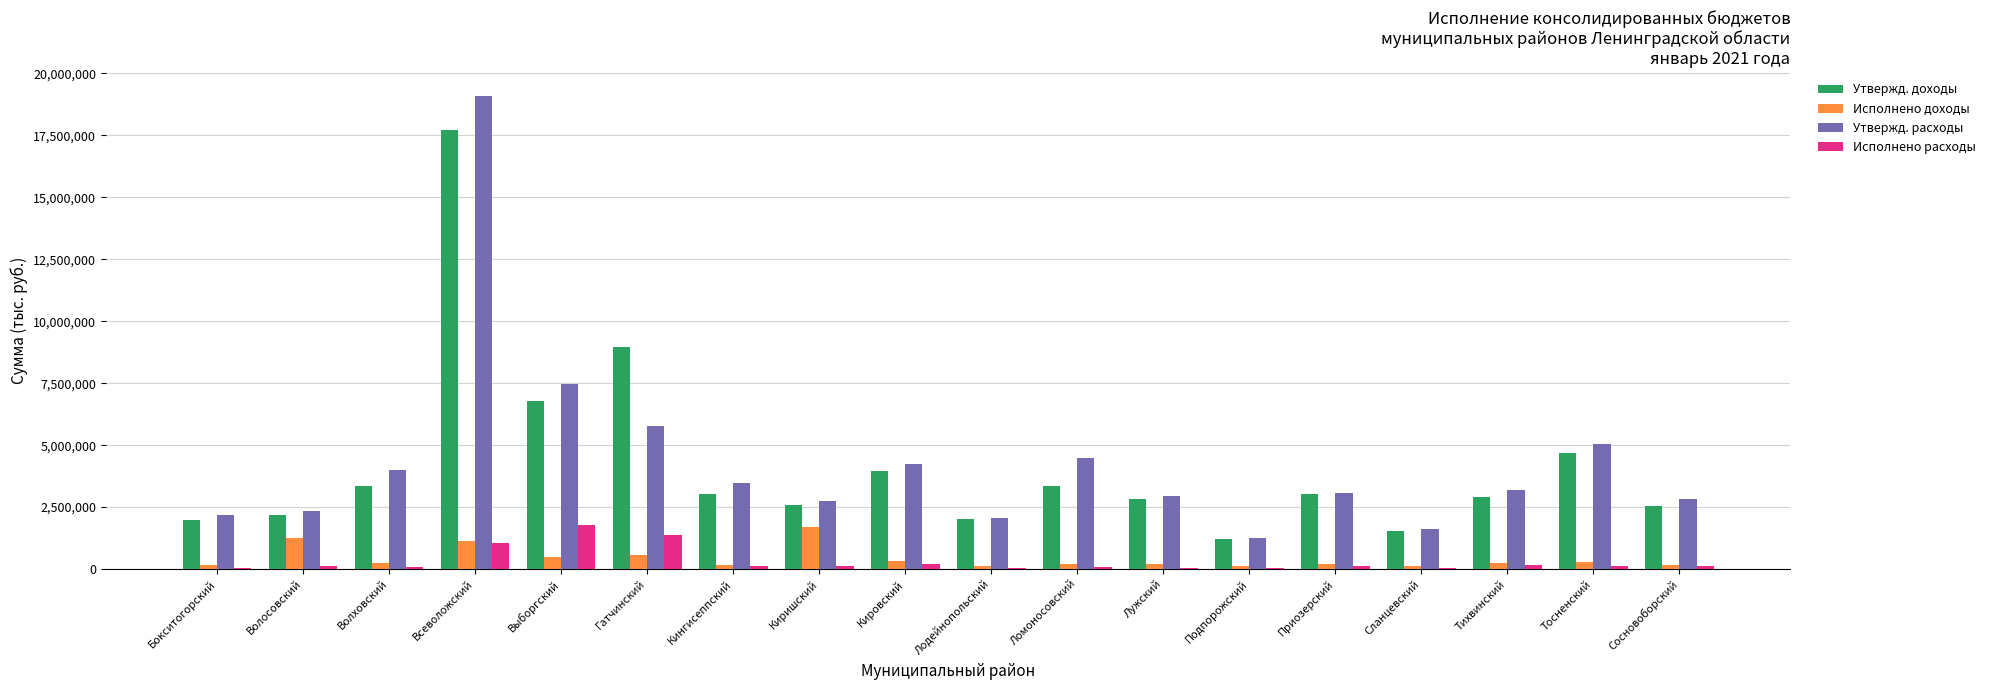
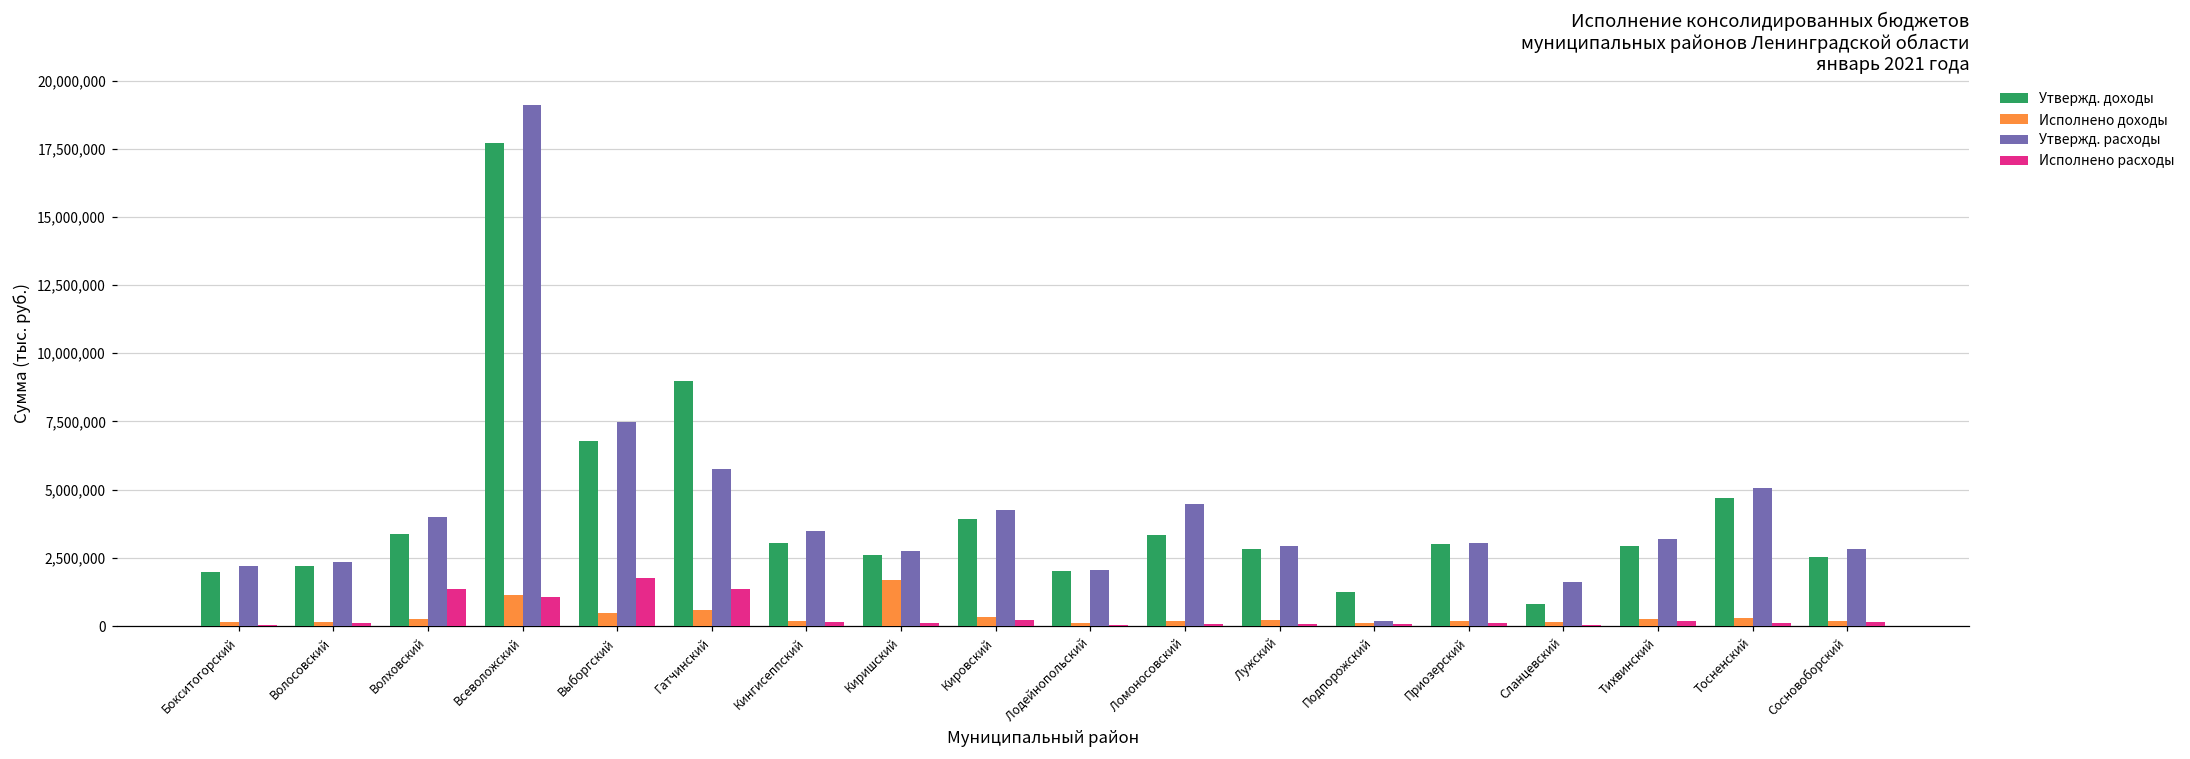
Исполнено доходы, Волосовский: 1,300,000 -> 200,000
Исполнено расходы, Волховский: 100,000 -> 1,400,000
Утвержд. расходы, Подпорожский: 1,300,000 -> 200,000
Утвержд. доходы, Сланцевский: 1,500,000 -> 800,000
